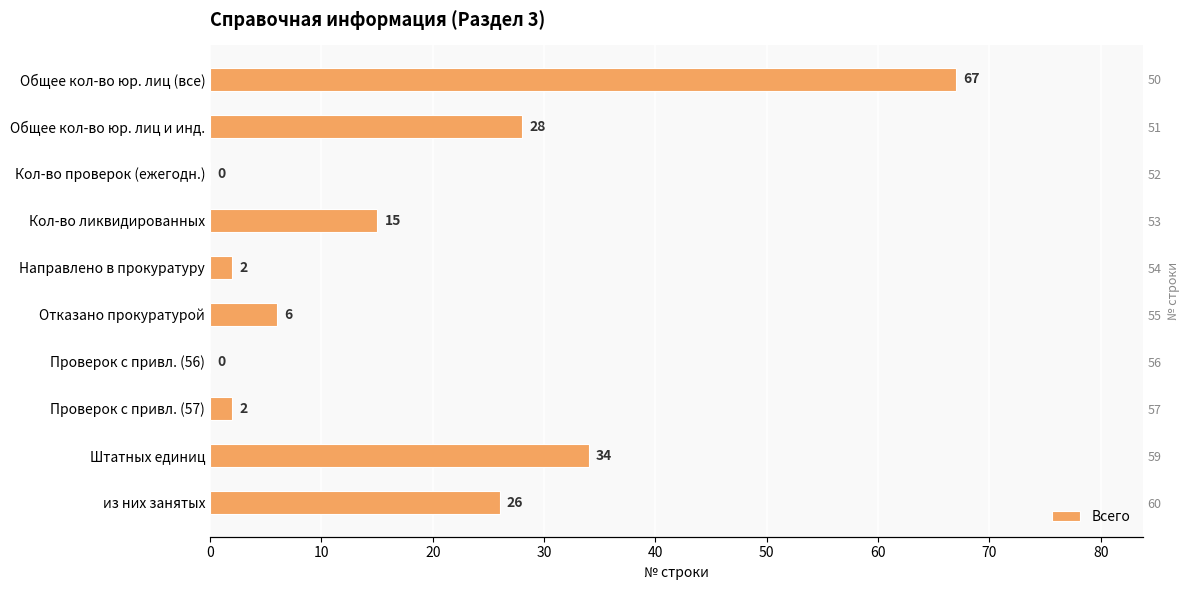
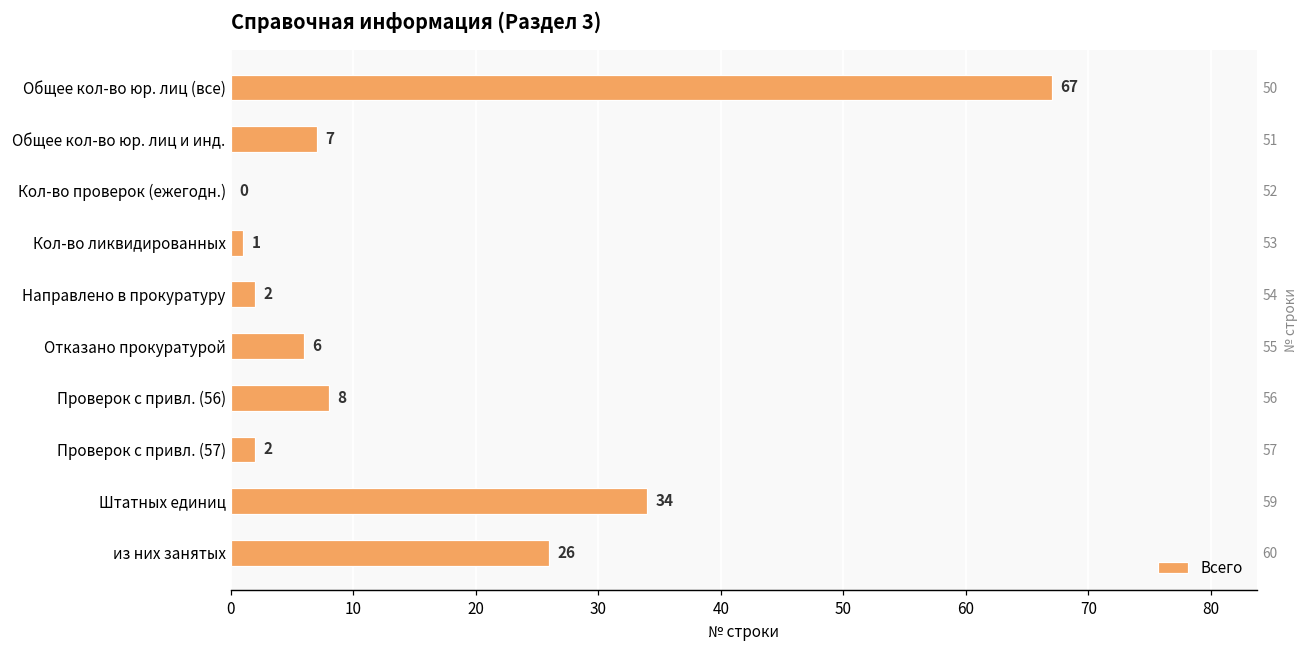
Общее кол-во юр. лиц и инд.: 28 -> 7
Кол-во ликвидированных: 15 -> 1
Проверок с привл. (56): 0 -> 8
